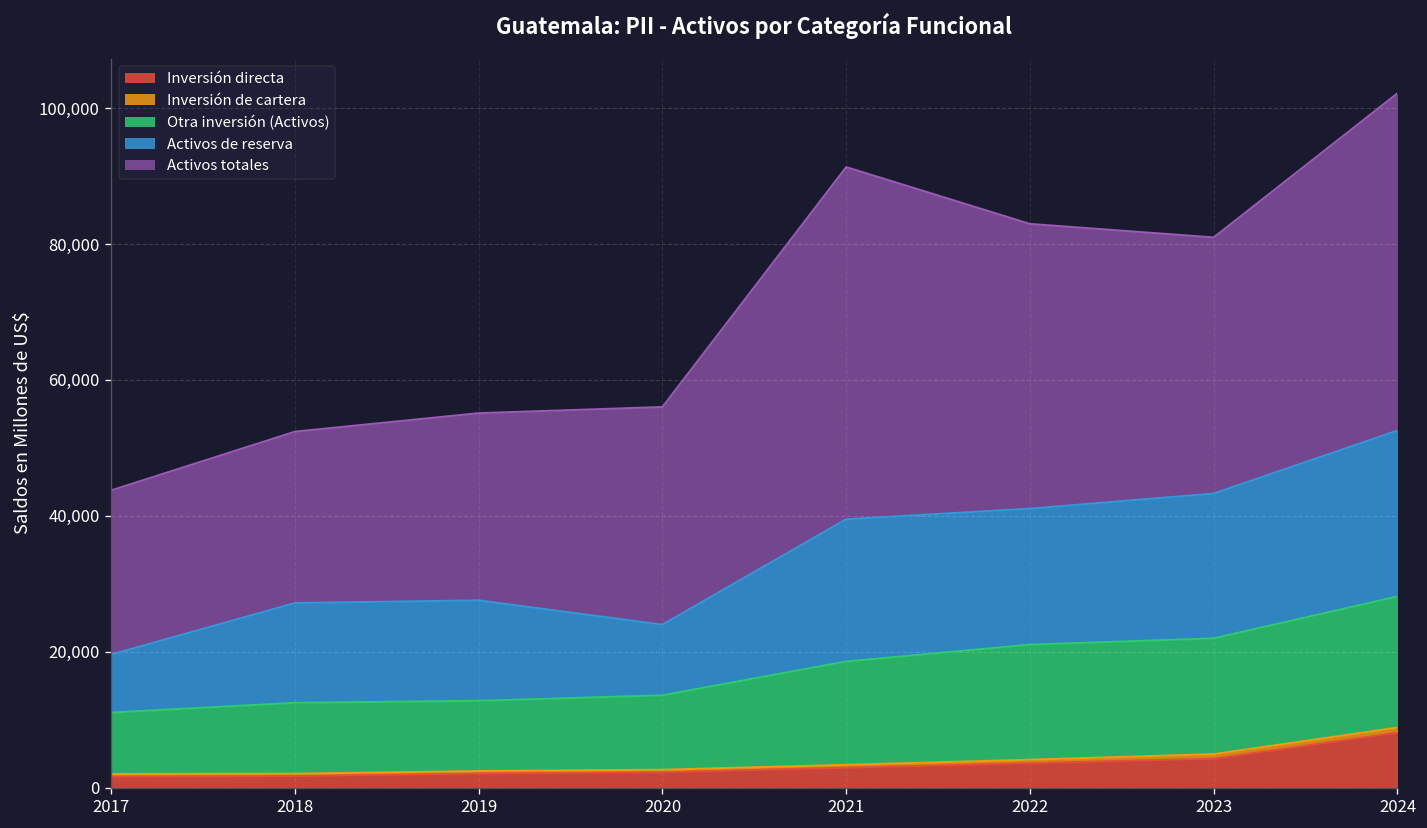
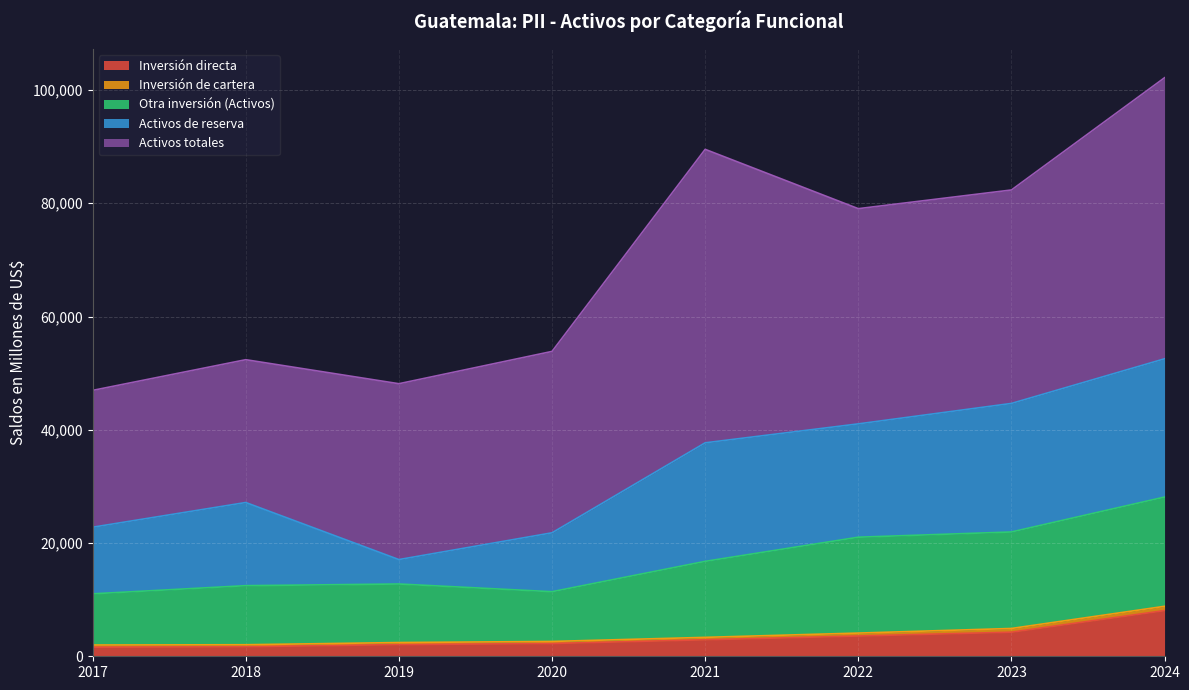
Activos de reserva, 2017: 9,000 -> 12,000
Activos de reserva, 2019: 15,000 -> 4,000
Activos totales, 2019: 28,000 -> 31,000
Otra inversión (Activos), 2020: 11,000 -> 9,000
Otra inversión (Activos), 2021: 15,000 -> 13,000
Activos totales, 2022: 42,000 -> 38,000
Activos de reserva, 2023: 21,000 -> 23,000
